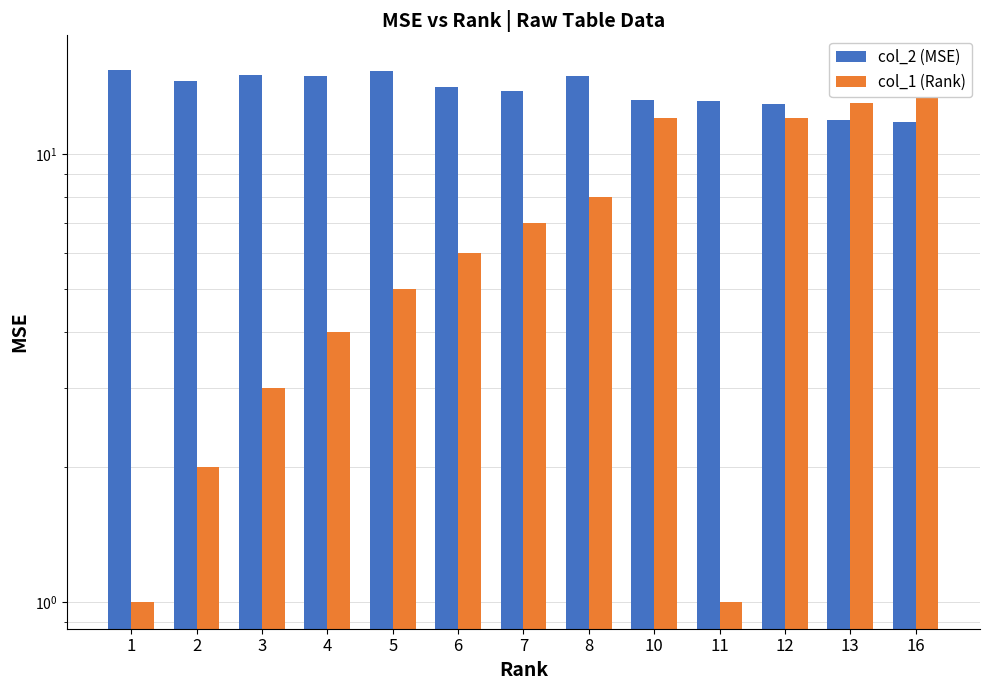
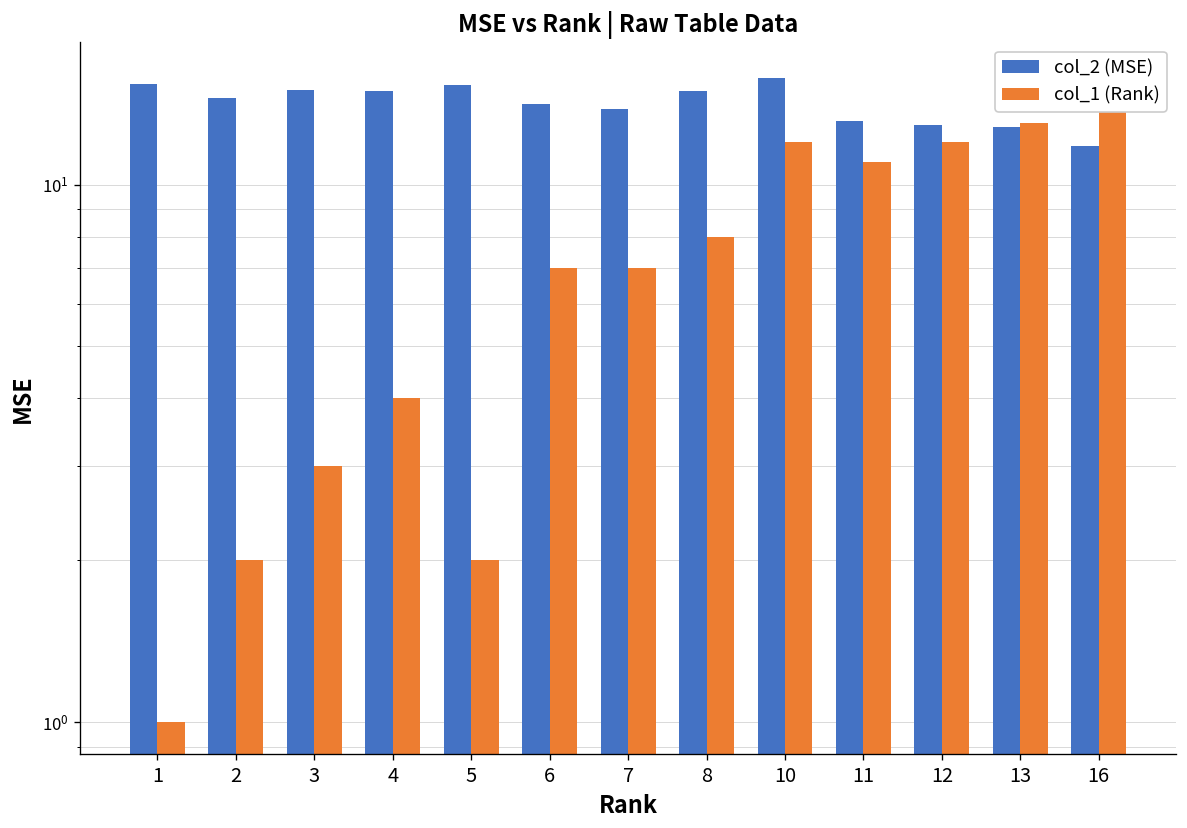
col_1 (Rank), 5: 5 -> 2
col_1 (Rank), 6: 6 -> 7
col_2 (MSE), 10: 13.2 -> 15.8
col_1 (Rank), 11: 1 -> 11
col_2 (MSE), 13: 11.9 -> 12.8
